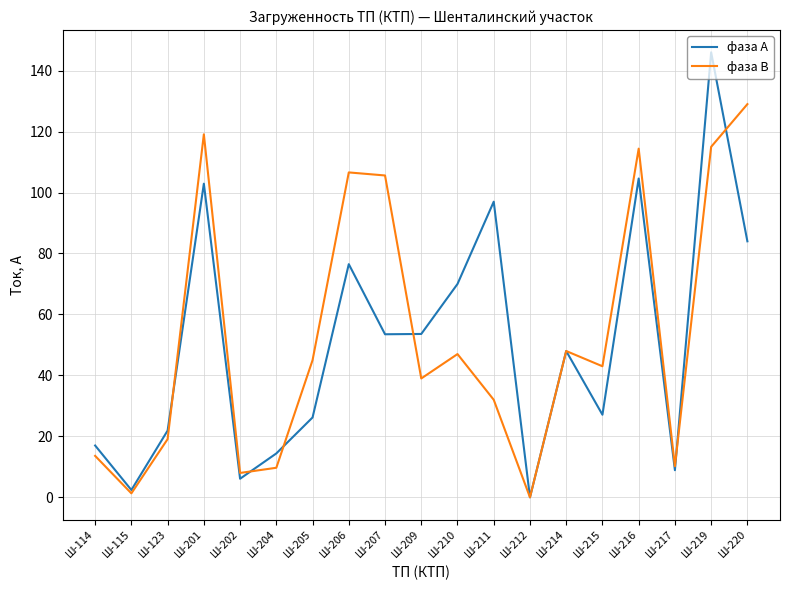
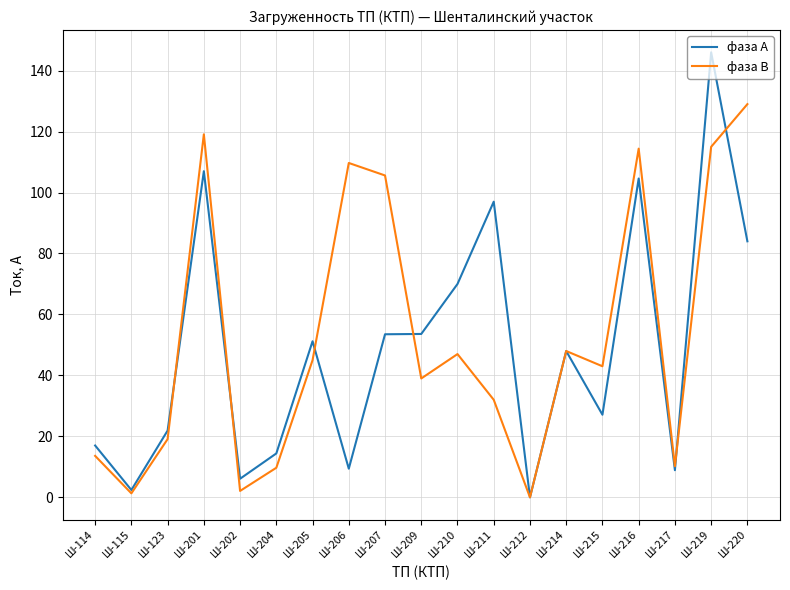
фаза А, Ш-201: 103 -> 107
фаза В, Ш-202: 8 -> 2
фаза А, Ш-205: 26 -> 51
фаза А, Ш-206: 77 -> 9
фаза В, Ш-206: 107 -> 110
